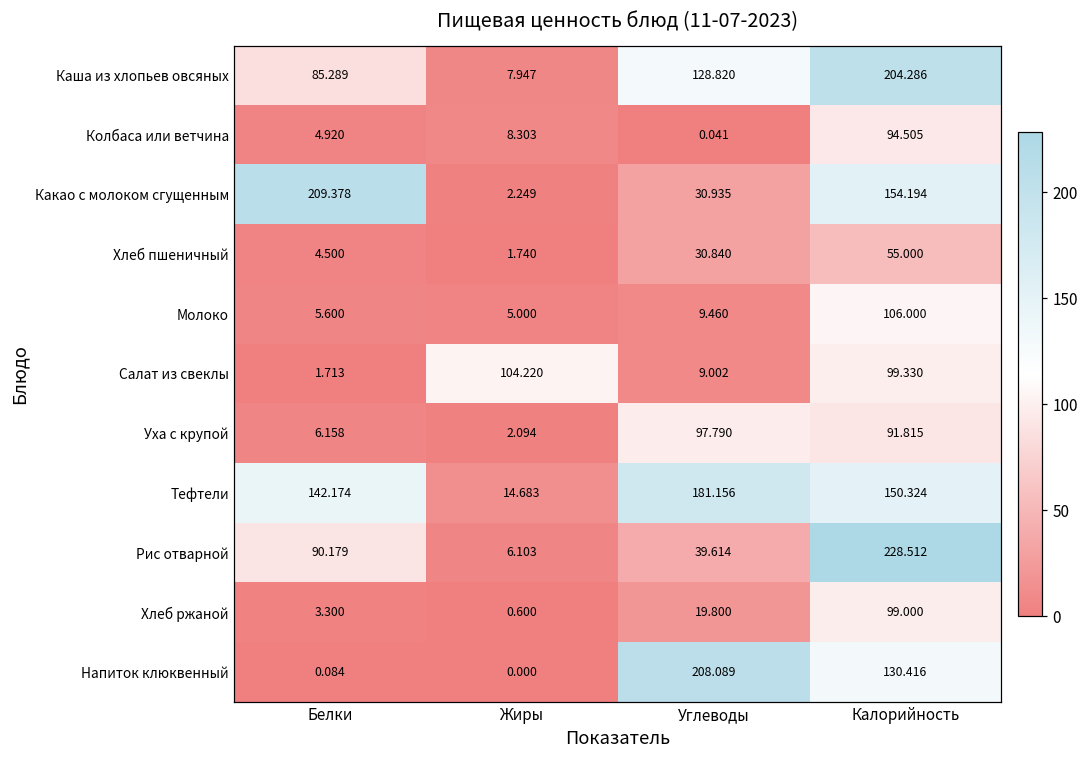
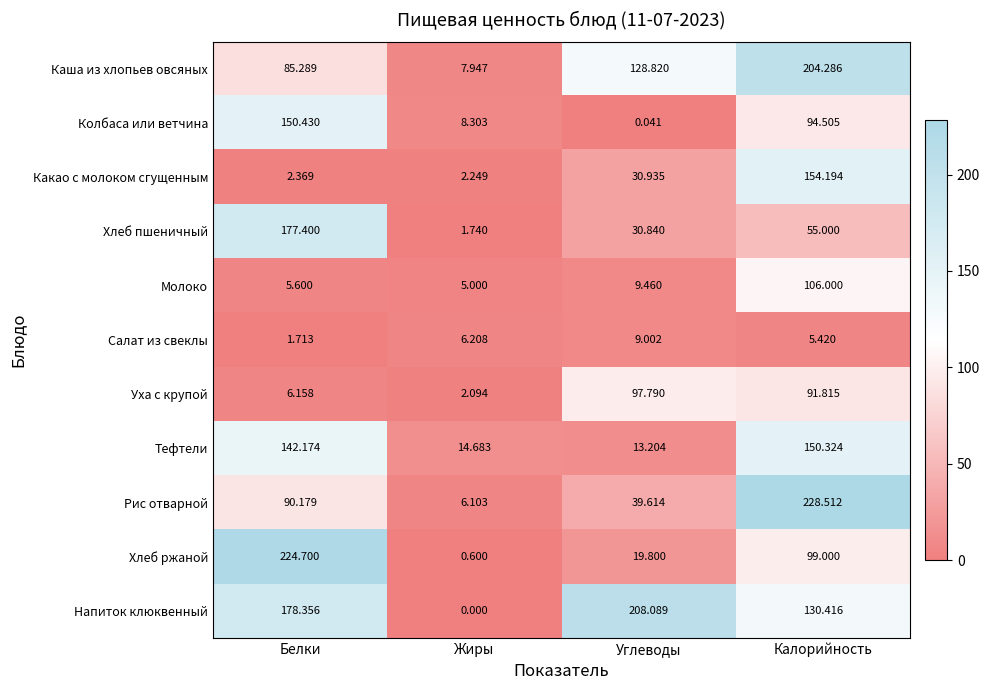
Колбаса или ветчина, Белки: 4.920 -> 150.430
Какао с молоком сгущенным, Белки: 209.378 -> 2.369
Хлеб пшеничный, Белки: 4.500 -> 177.400
Салат из свеклы, Жиры: 104.220 -> 6.208
Салат из свеклы, Калорийность: 99.330 -> 5.420
Тефтели, Углеводы: 181.156 -> 13.204
Хлеб ржаной, Белки: 3.300 -> 224.700
Напиток клюквенный, Белки: 0.084 -> 178.356
